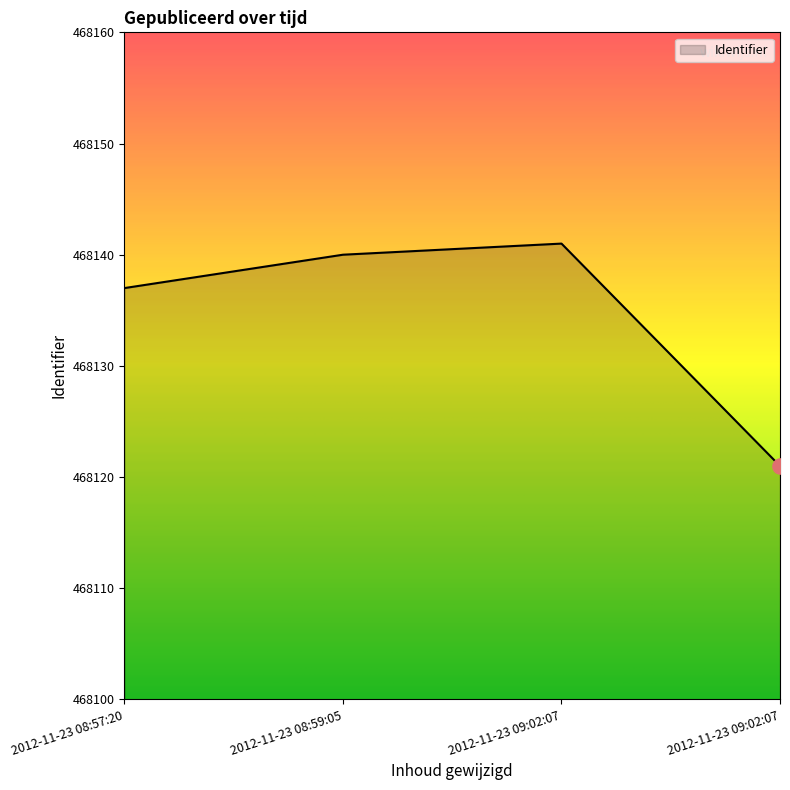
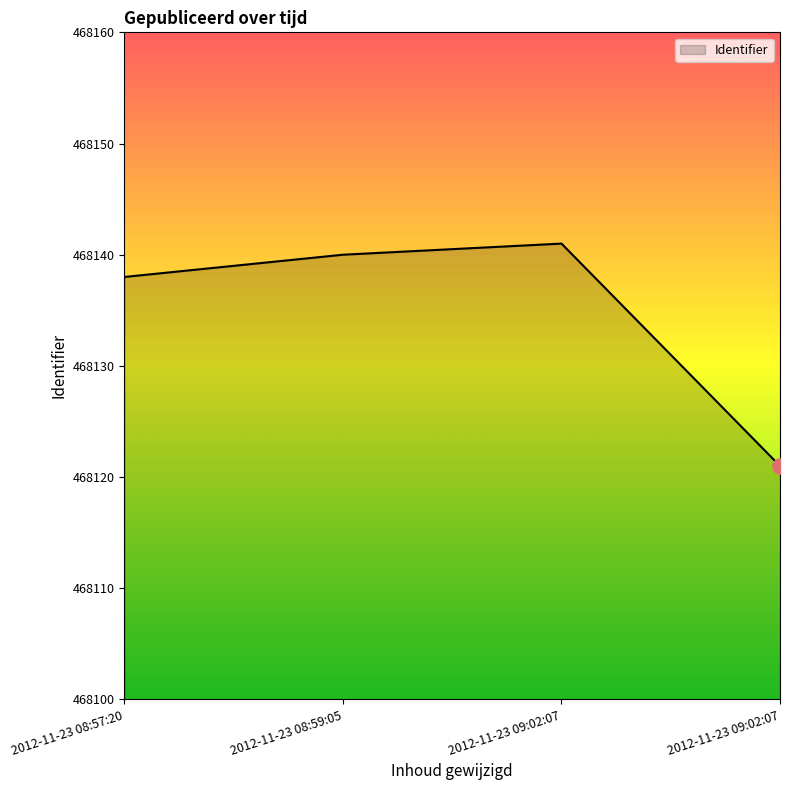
Identifier, 2012-11-23 08:57:20: 468137 -> 468138
